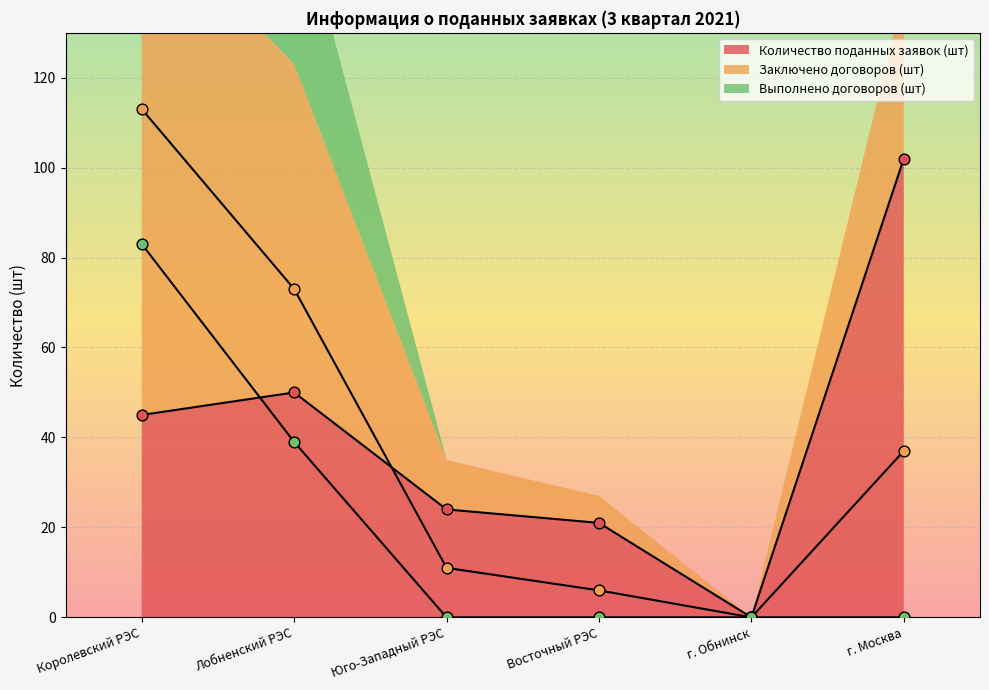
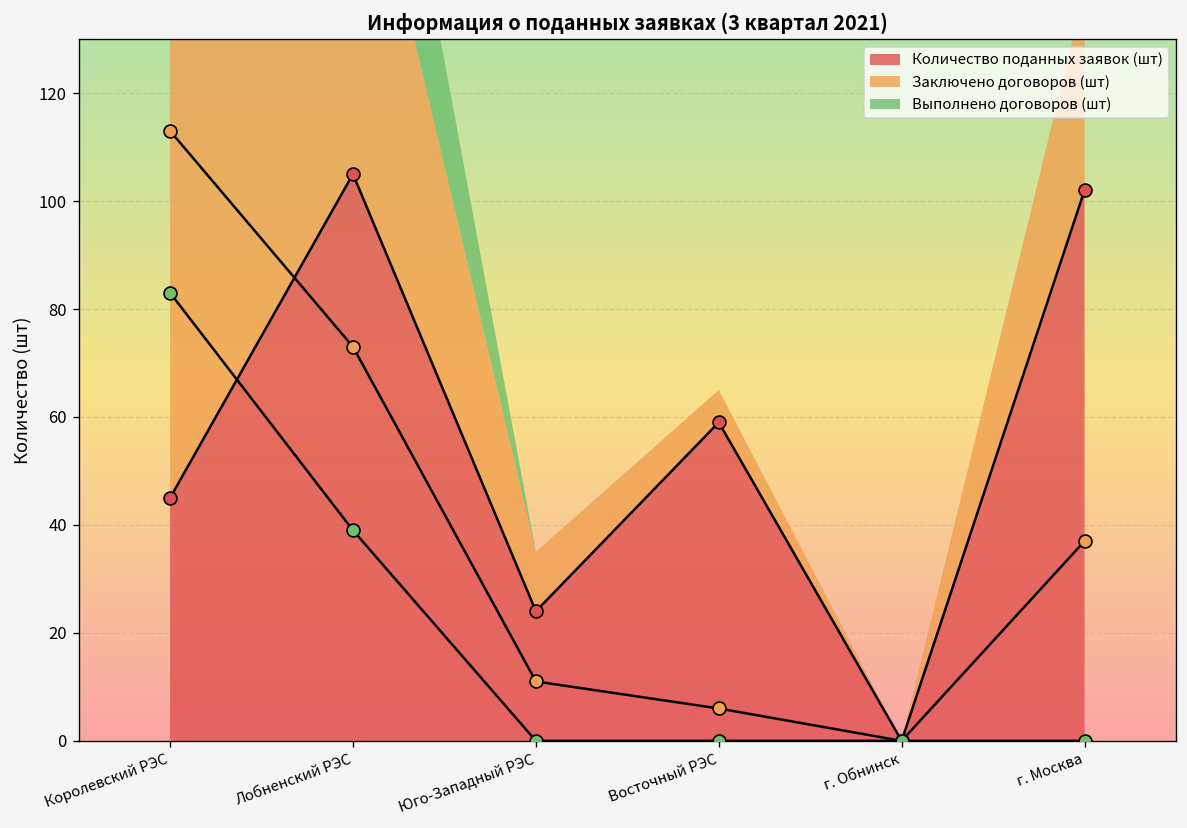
Количество поданных заявок (шт), Лобненский РЭС: 50 -> 105
Количество поданных заявок (шт), Восточный РЭС: 21 -> 59
